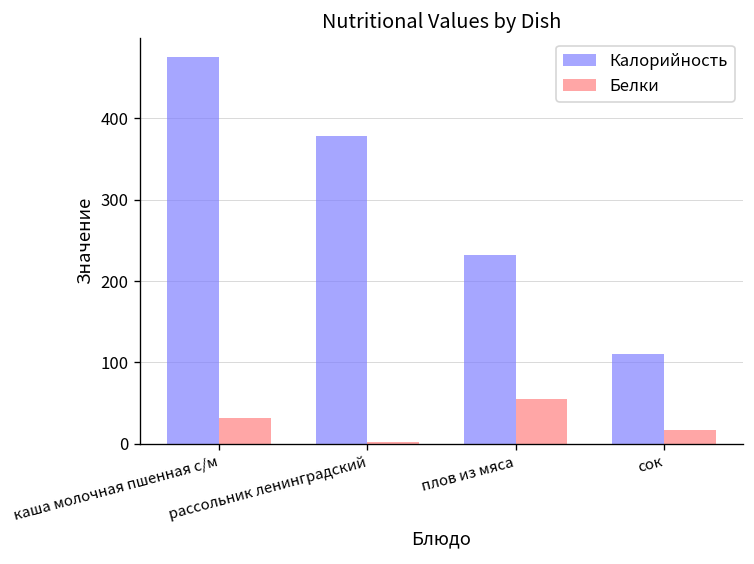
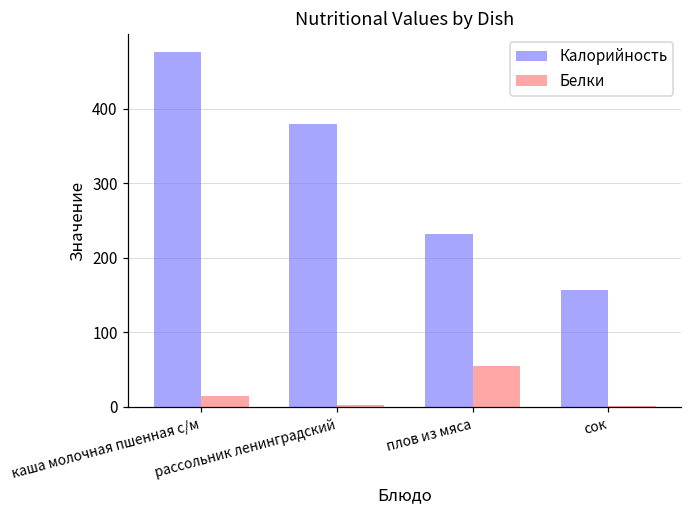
Белки, каша молочная пшенная с/м: 30 -> 10
Калорийность, сок: 110 -> 160
Белки, сок: 20 -> 0
